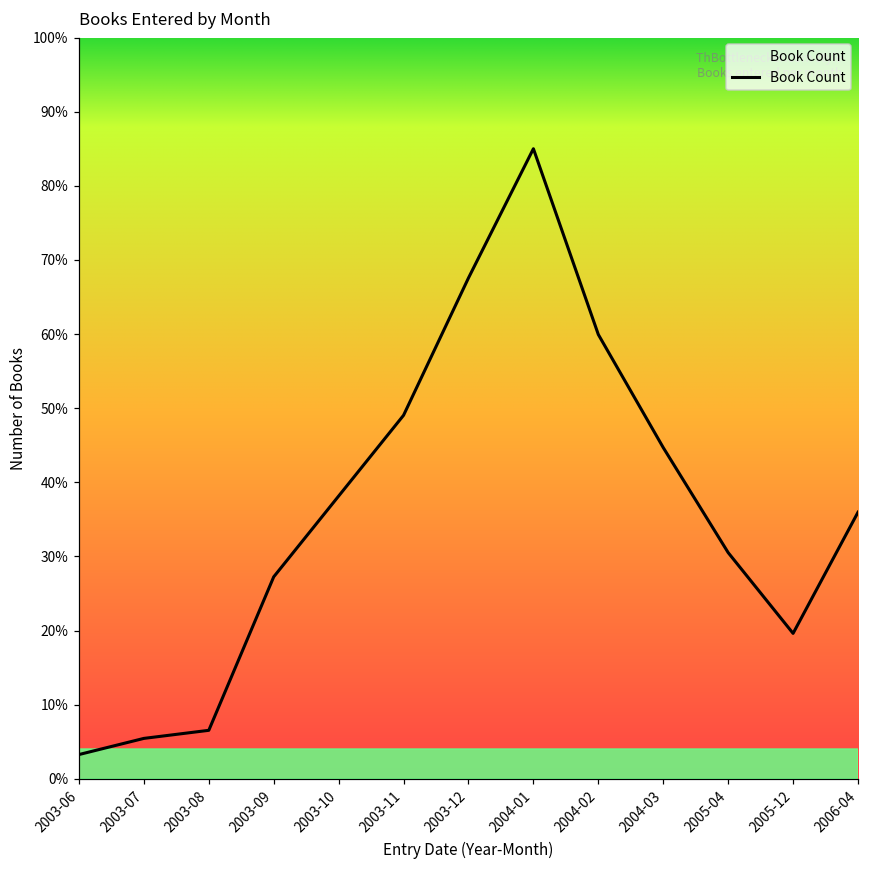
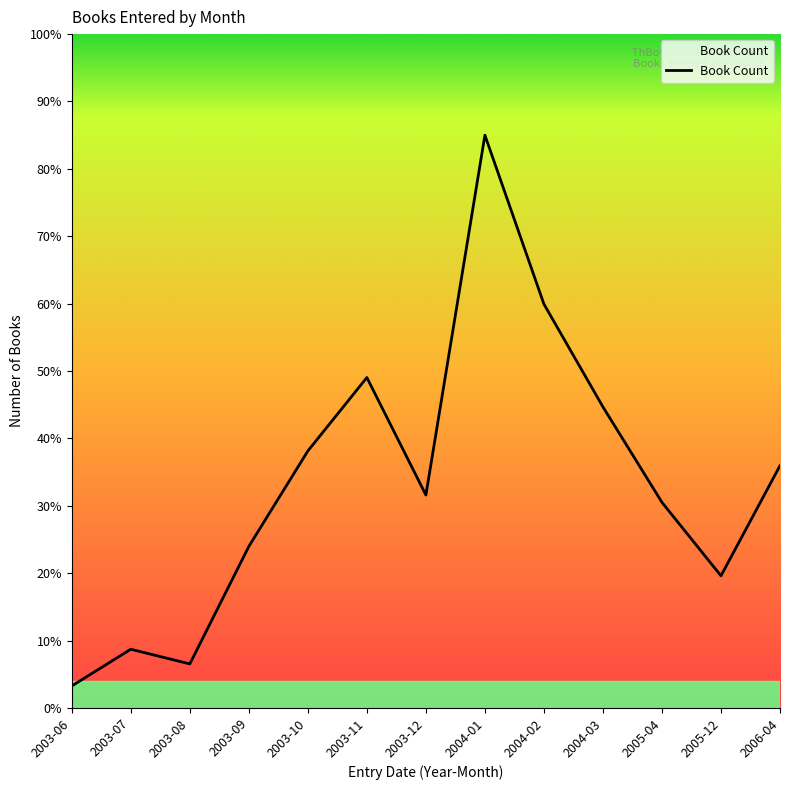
2003-07: 5% -> 9%
2003-09: 27% -> 24%
2003-12: 68% -> 32%
